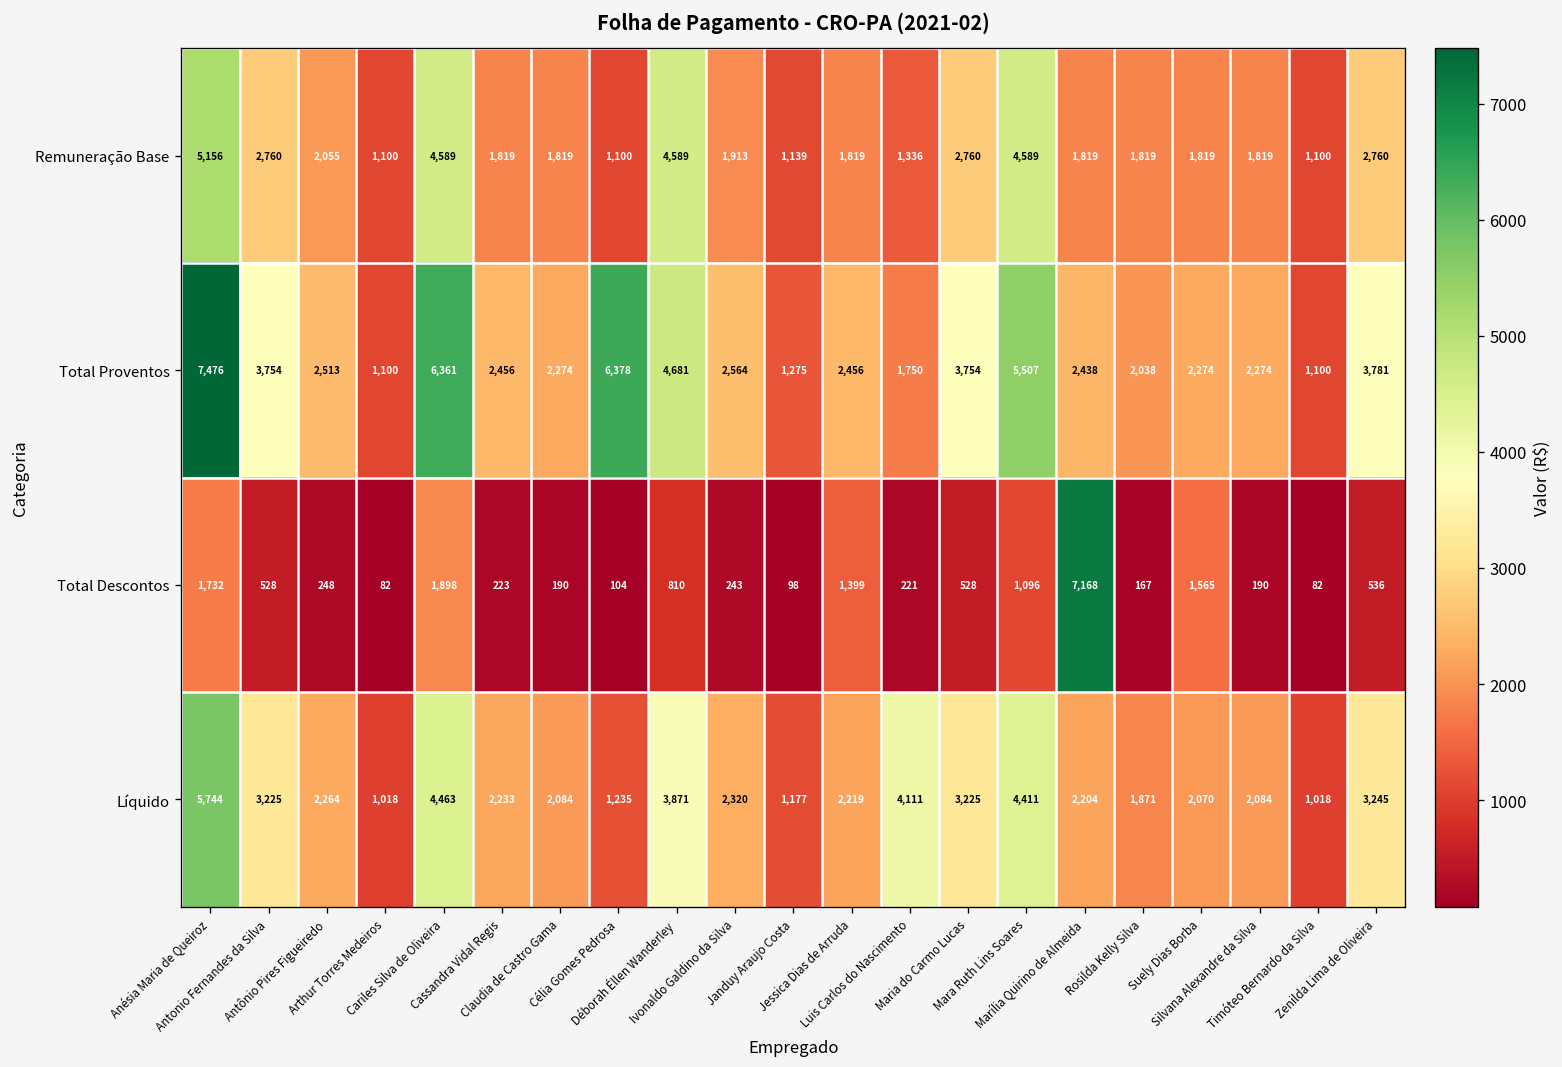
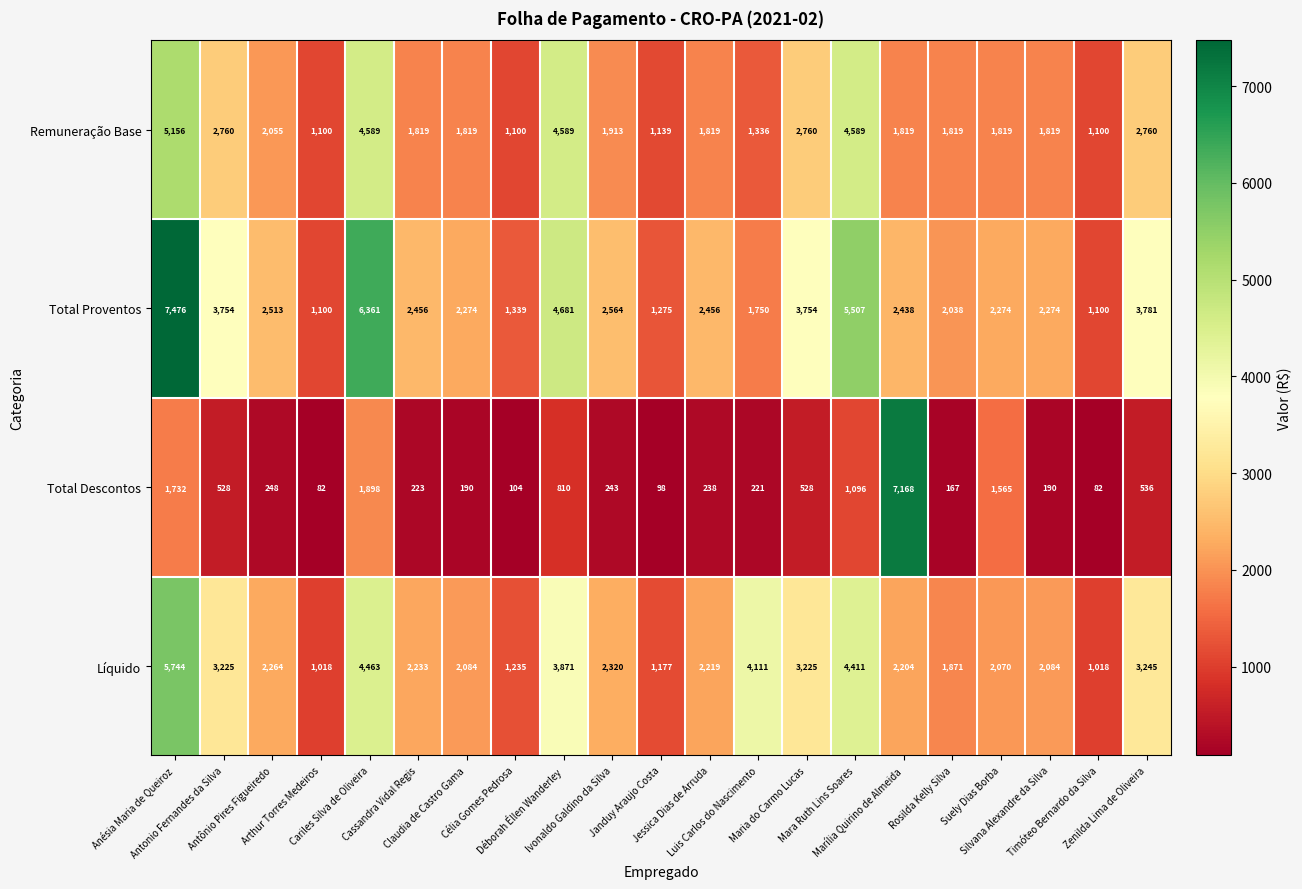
Total Proventos, Célia Gomes Pedrosa: 6,378 -> 1,339
Total Descontos, Jessica Dias de Arruda: 1,399 -> 238
